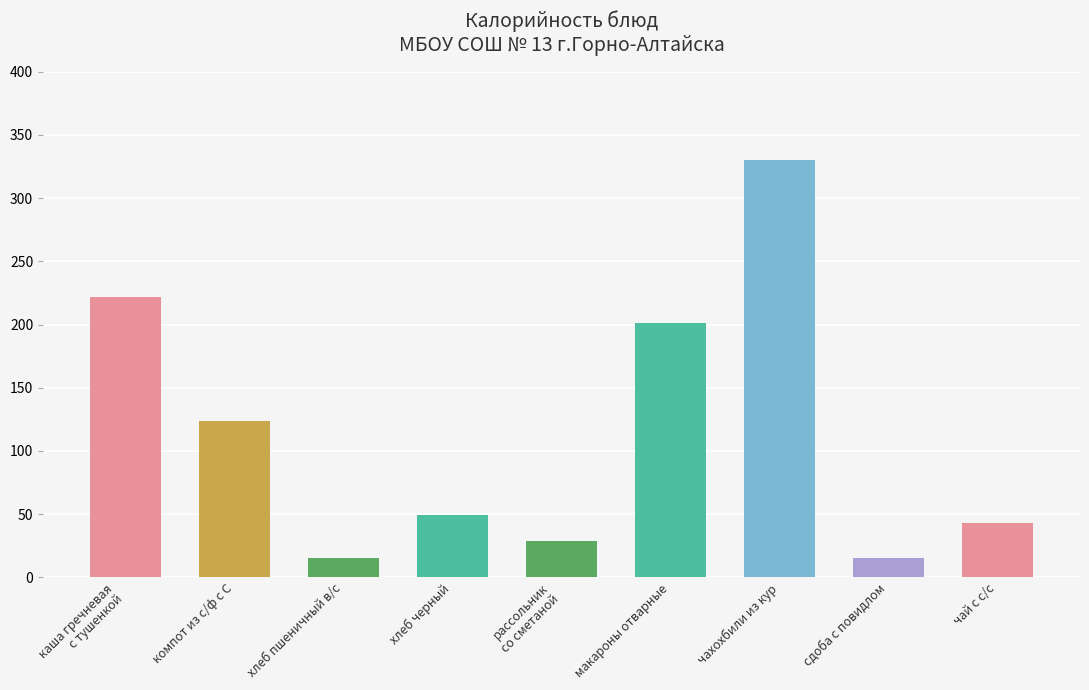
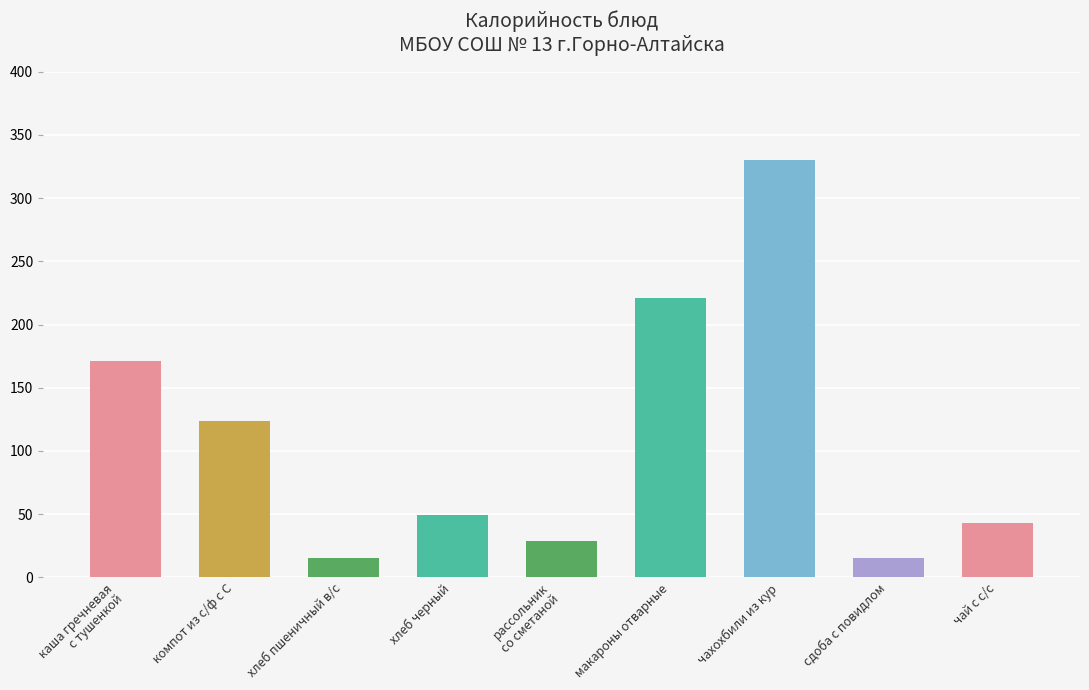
каша гречневая с тушенкой: 222 -> 171
макароны отварные: 201 -> 221
